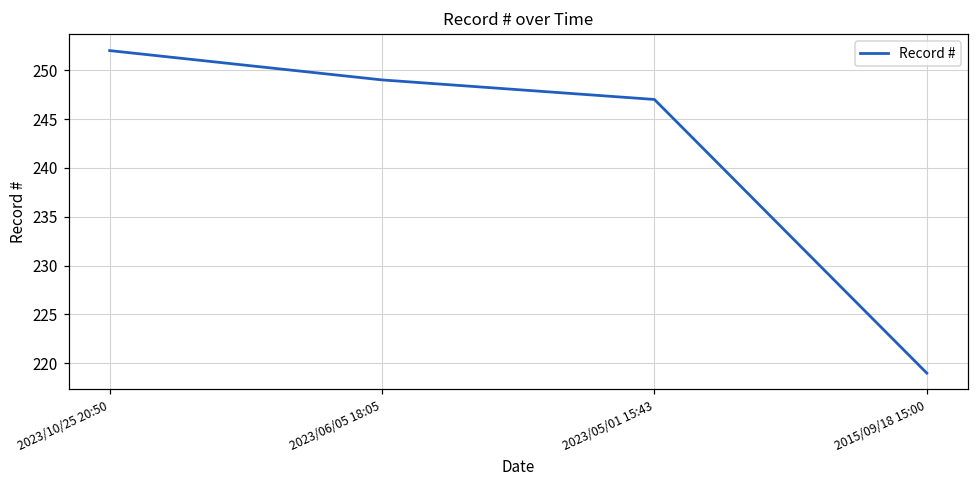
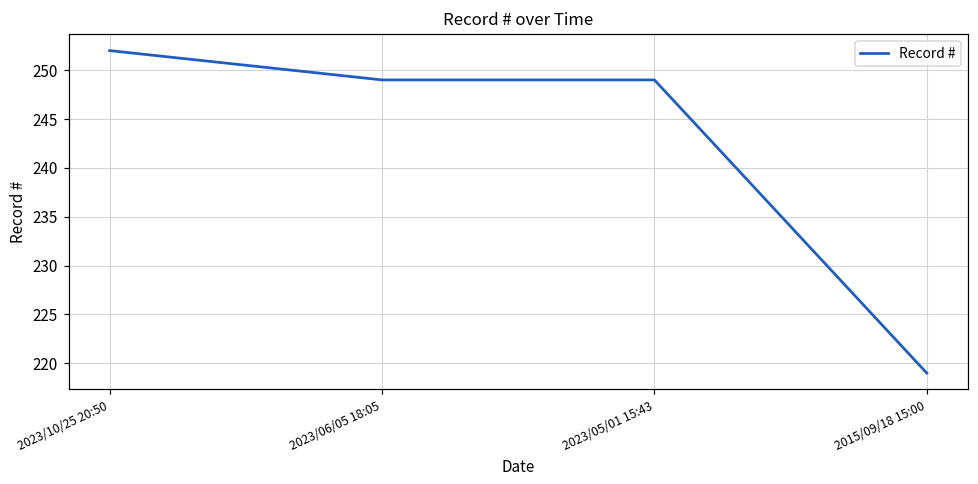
2023/05/01 15:43: 247 -> 249
